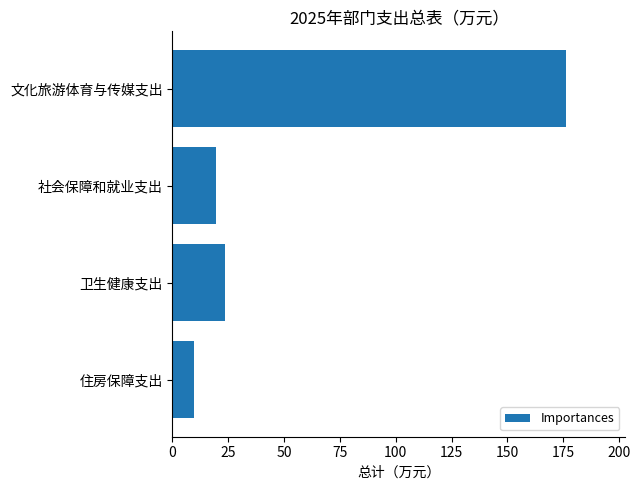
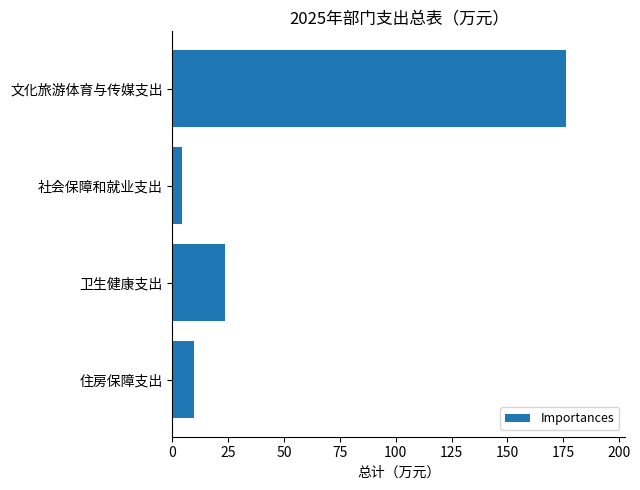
社会保障和就业支出: 20 -> 4
